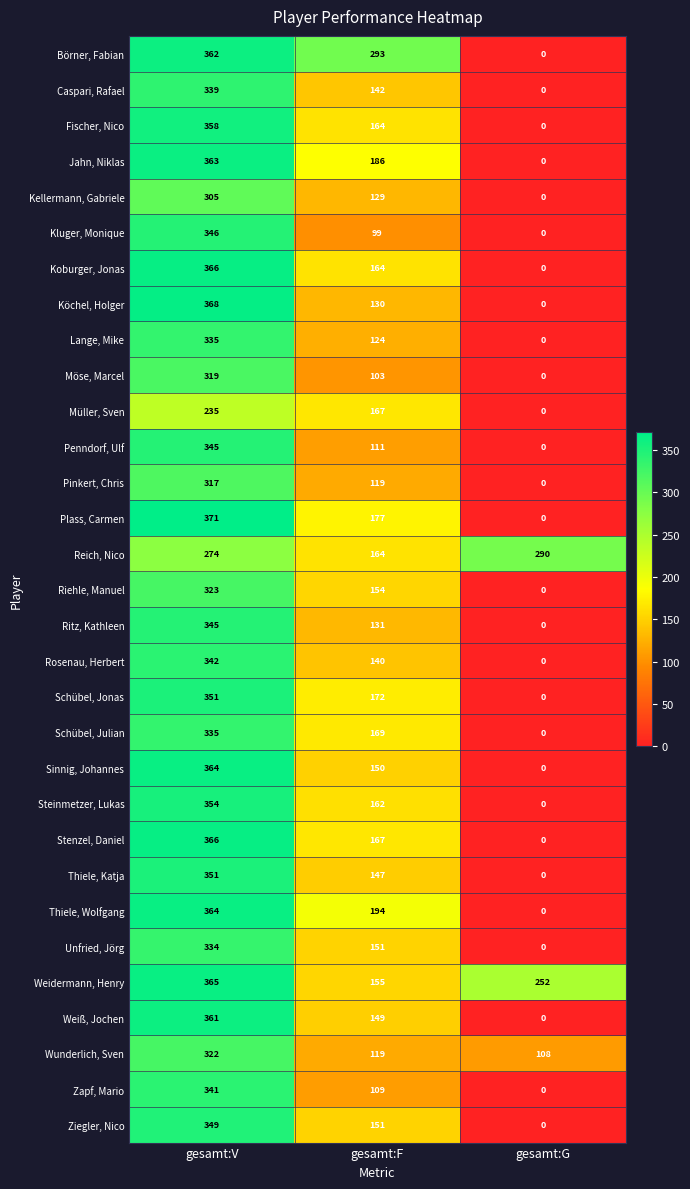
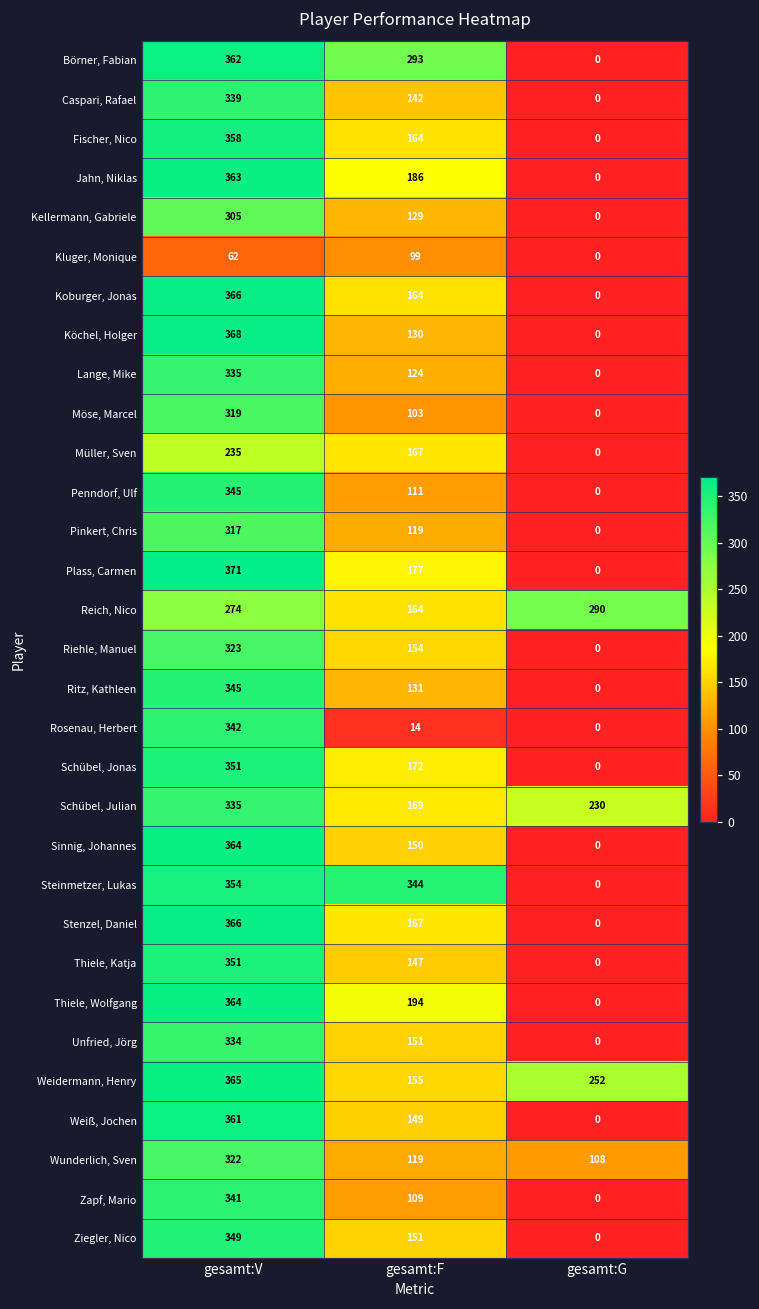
Kluger, Monique, gesamt:V: 346 -> 62
Rosenau, Herbert, gesamt:F: 140 -> 14
Schübel, Julian, gesamt:G: 0 -> 230
Steinmetzer, Lukas, gesamt:F: 162 -> 344
